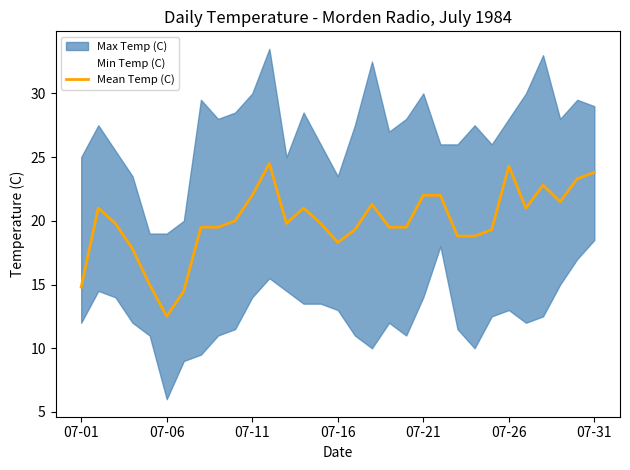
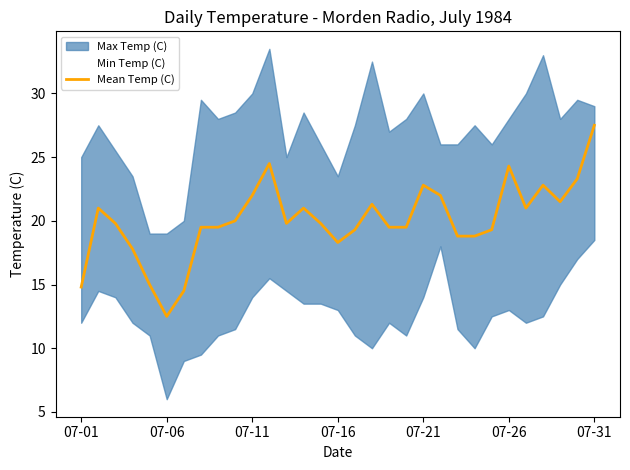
Mean Temp (C), 07-21: 22.0 -> 22.8
Mean Temp (C), 07-31: 23.8 -> 27.5
